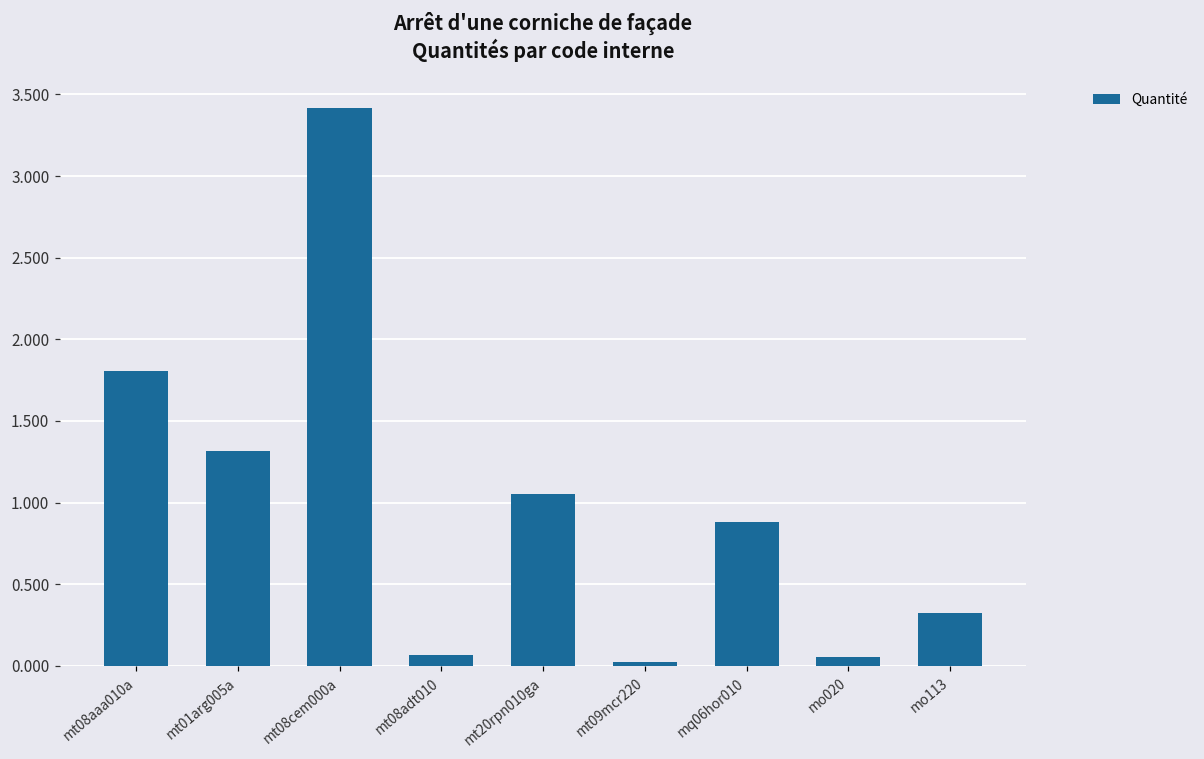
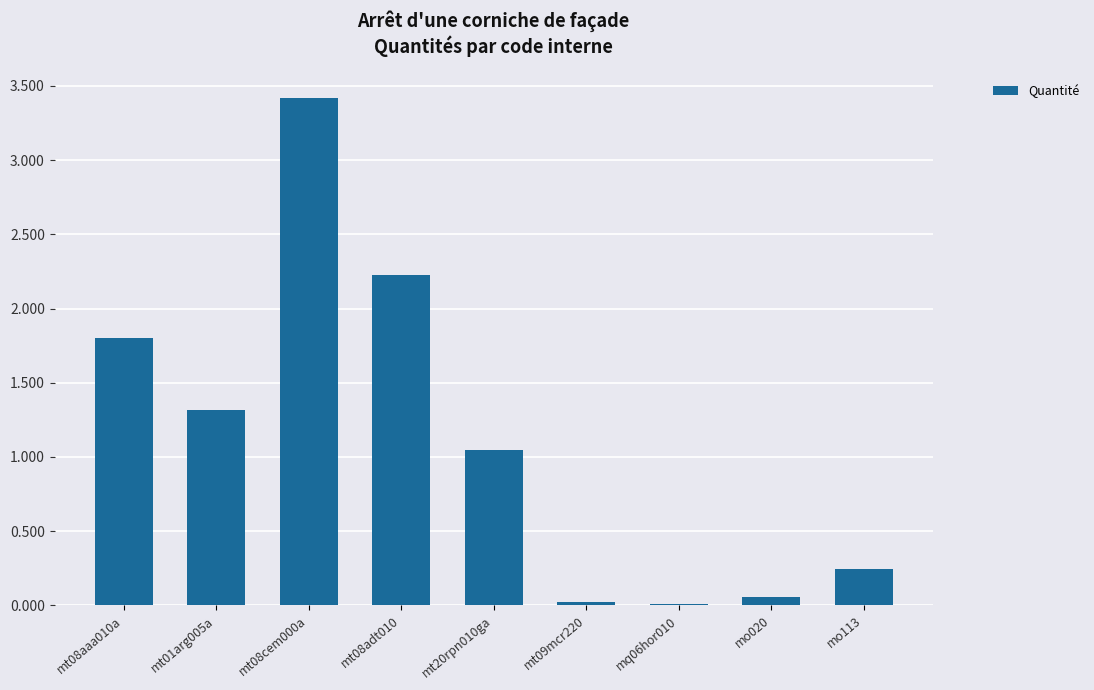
mt08adt010: 0.07 -> 2.23
mq06hor010: 0.88 -> 0.01
mo113: 0.32 -> 0.24
